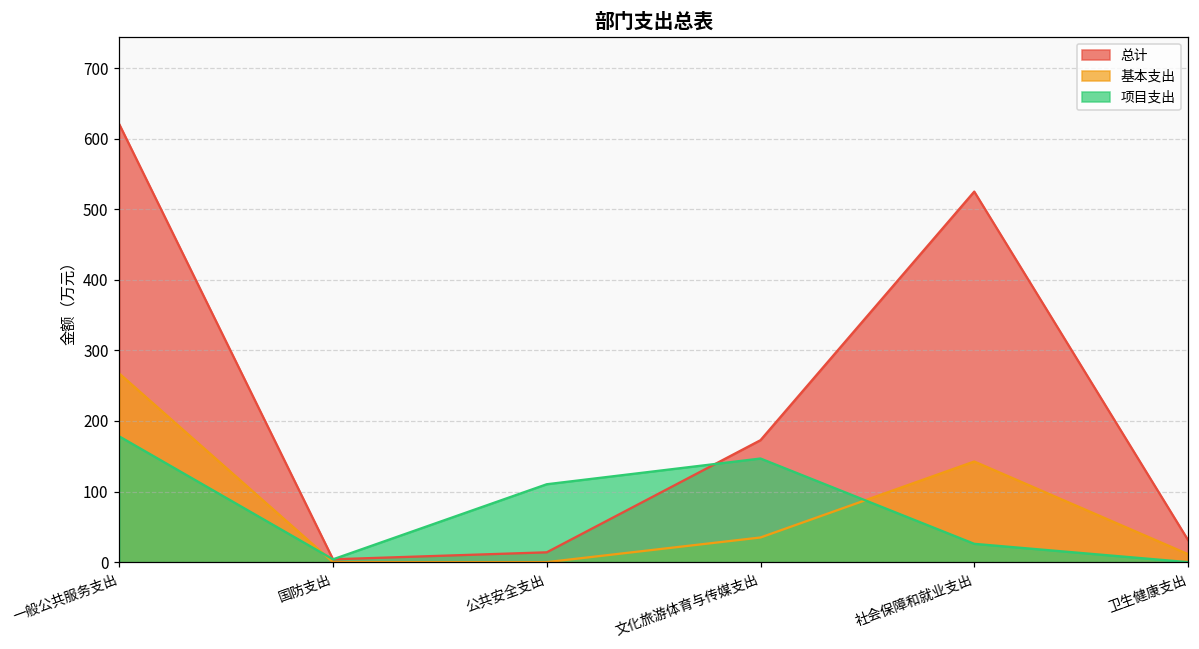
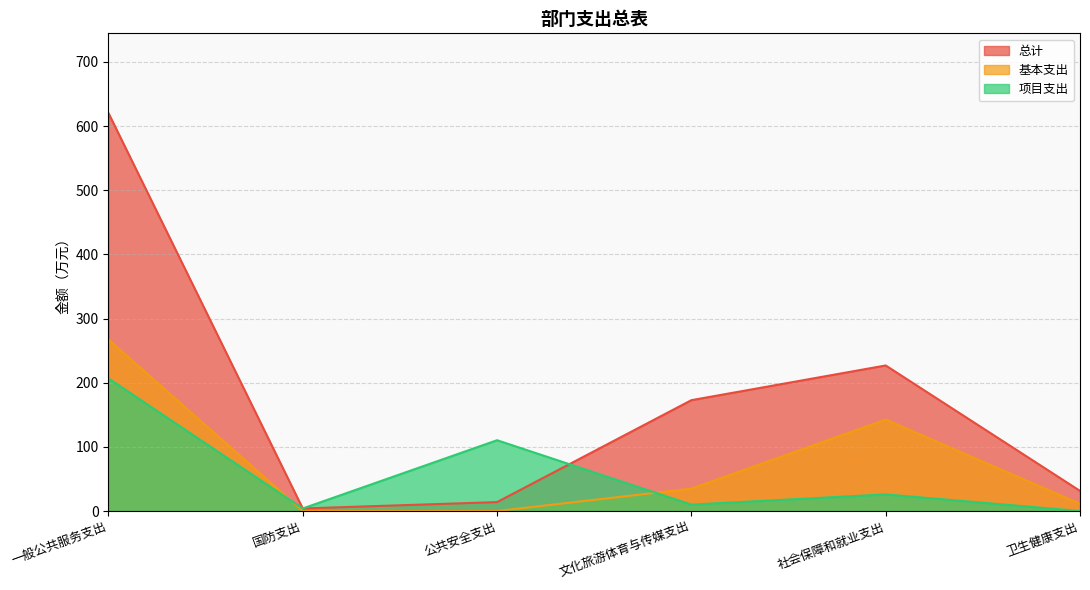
项目支出, 一般公共服务支出: 180 -> 210
项目支出, 文化旅游体育与传媒支出: 150 -> 10
总计, 社会保障和就业支出: 520 -> 230
